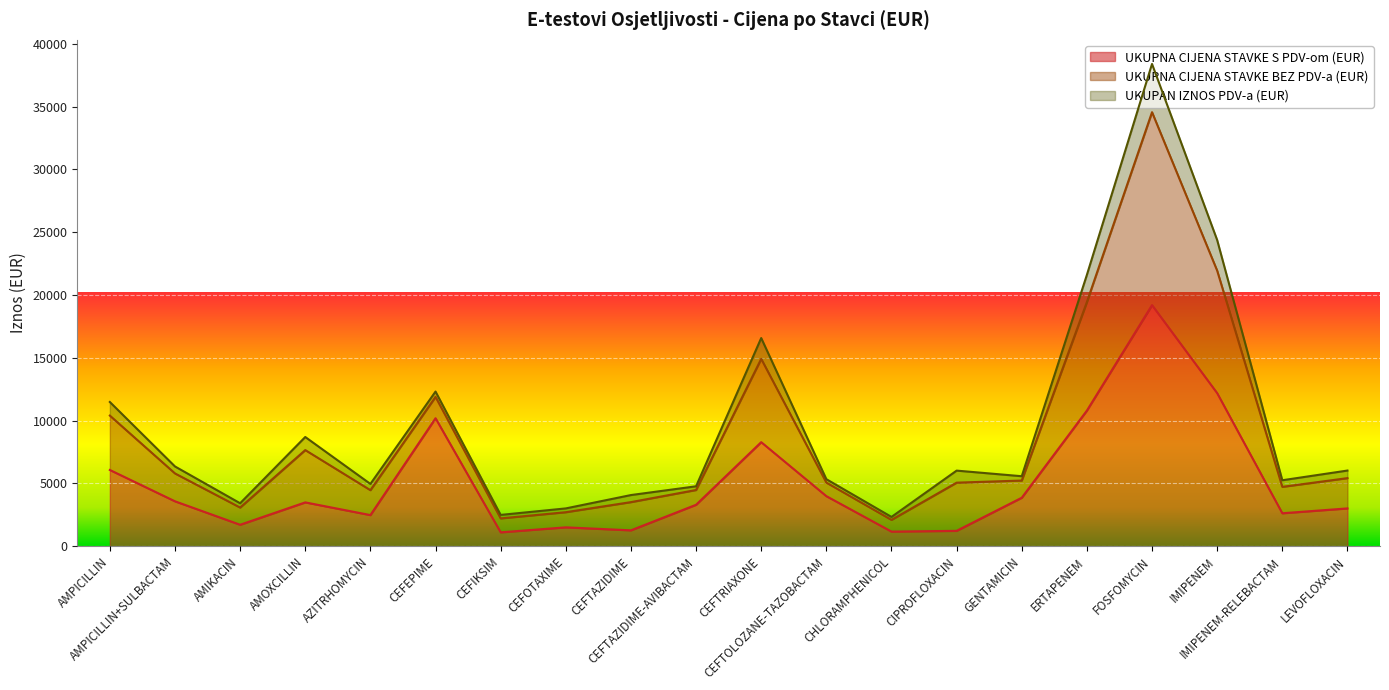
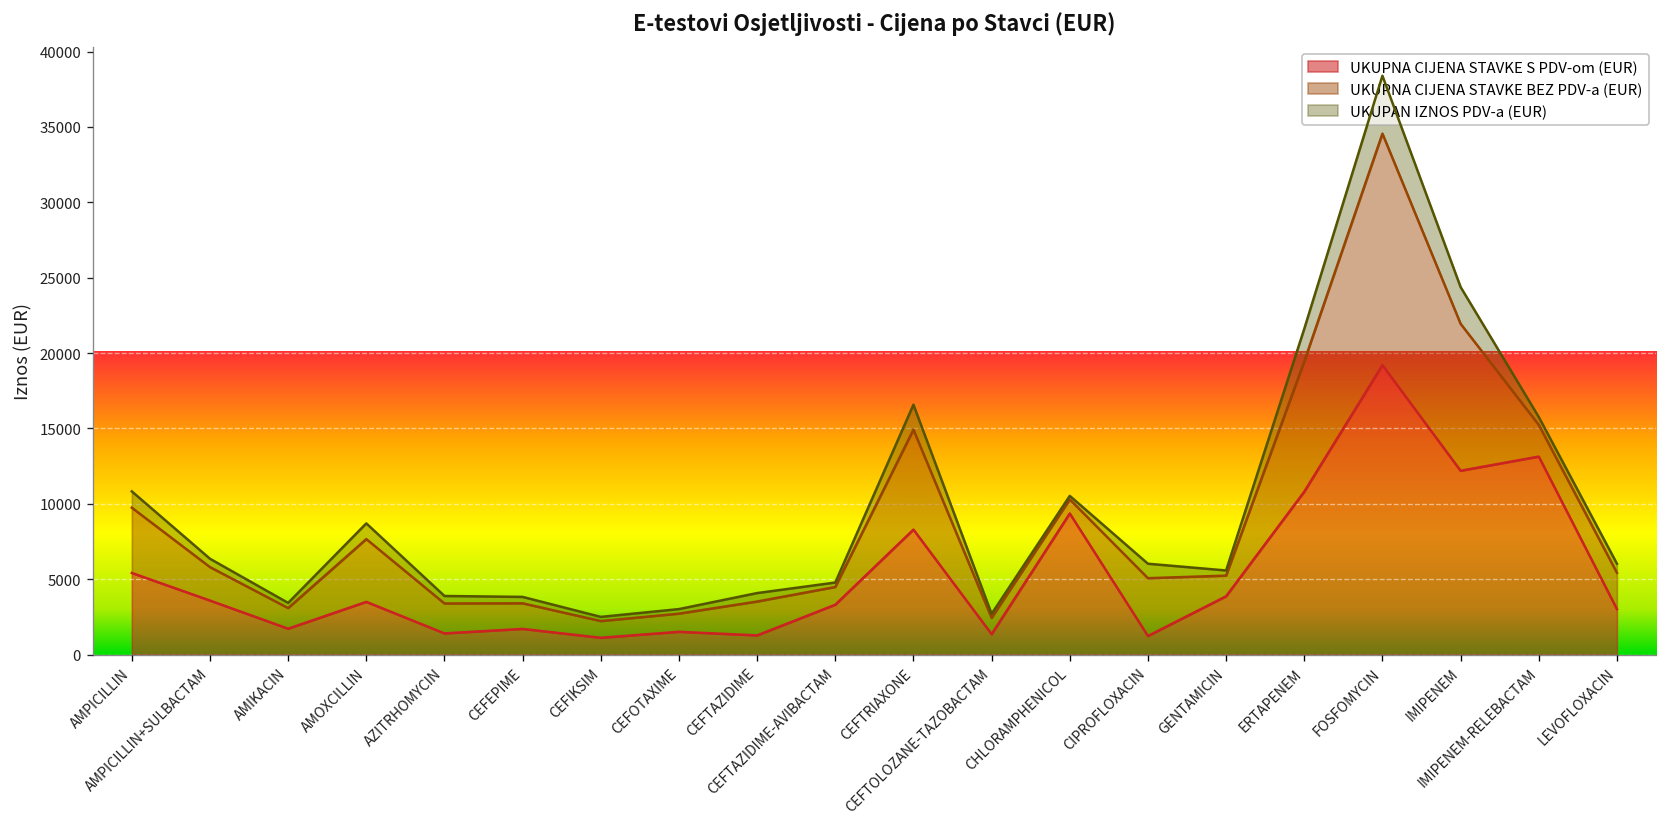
UKUPNA CIJENA STAVKE S PDV-om (EUR), AMPICILLIN: 6100 -> 5400
UKUPNA CIJENA STAVKE S PDV-om (EUR), AZITRHOMYCIN: 2500 -> 1400
UKUPNA CIJENA STAVKE S PDV-om (EUR), CEFEPIME: 10200 -> 1700
UKUPNA CIJENA STAVKE S PDV-om (EUR), CEFTOLOZANE-TAZOBACTAM: 4000 -> 1400
UKUPNA CIJENA STAVKE S PDV-om (EUR), CHLORAMPHENICOL: 1200 -> 9400
UKUPNA CIJENA STAVKE S PDV-om (EUR), IMIPENEM-RELEBACTAM: 2600 -> 13100
